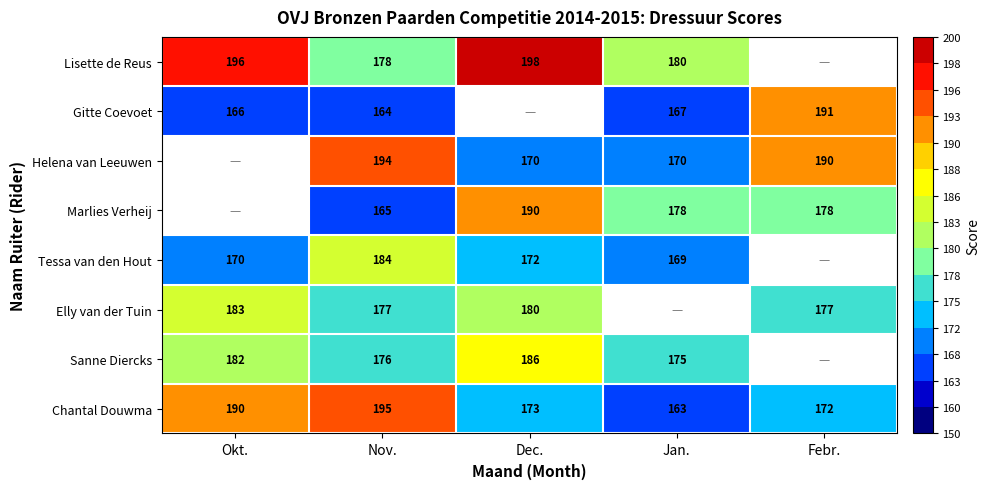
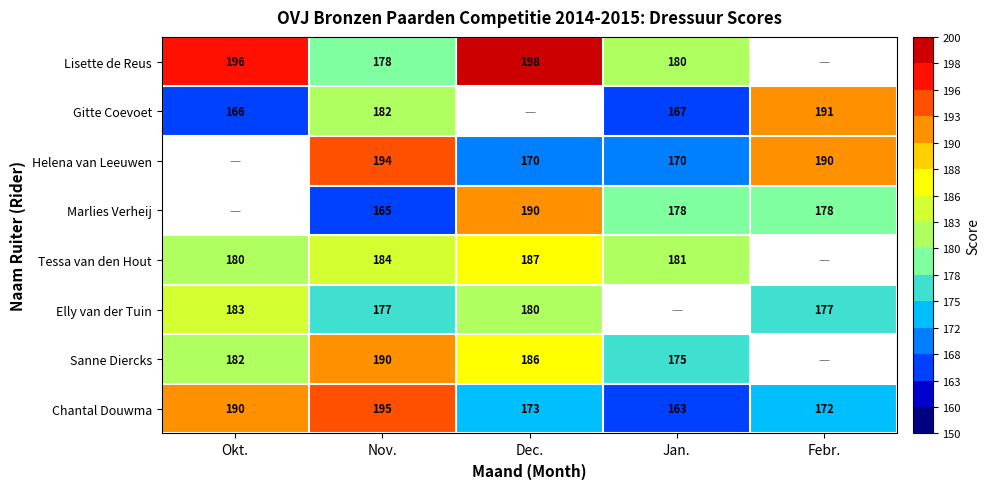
Gitte Coevoet, Nov.: 164 -> 182
Tessa van den Hout, Okt.: 170 -> 180
Tessa van den Hout, Dec.: 172 -> 187
Tessa van den Hout, Jan.: 169 -> 181
Sanne Diercks, Nov.: 176 -> 190
